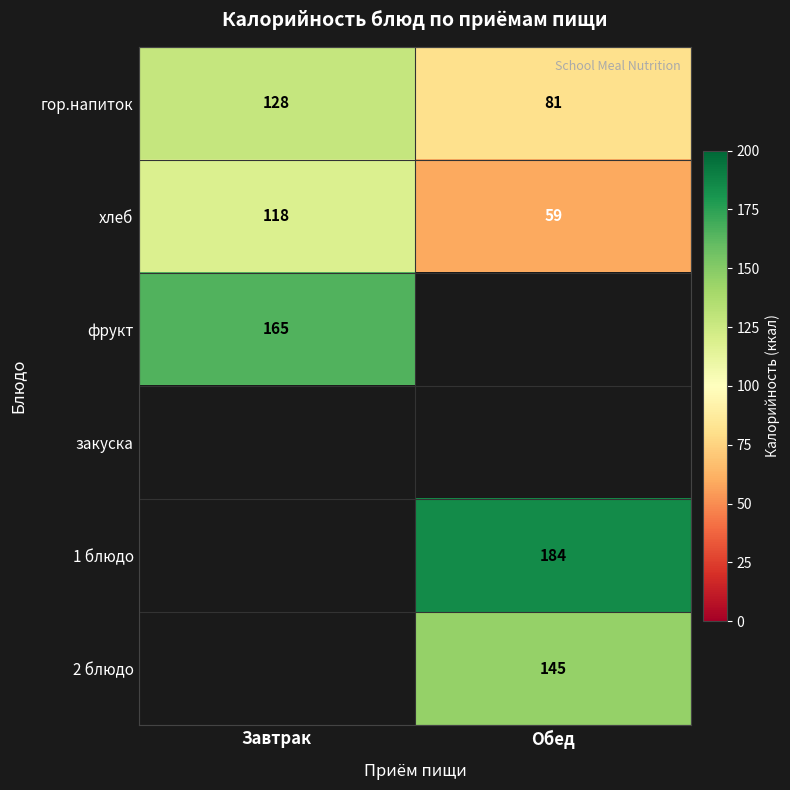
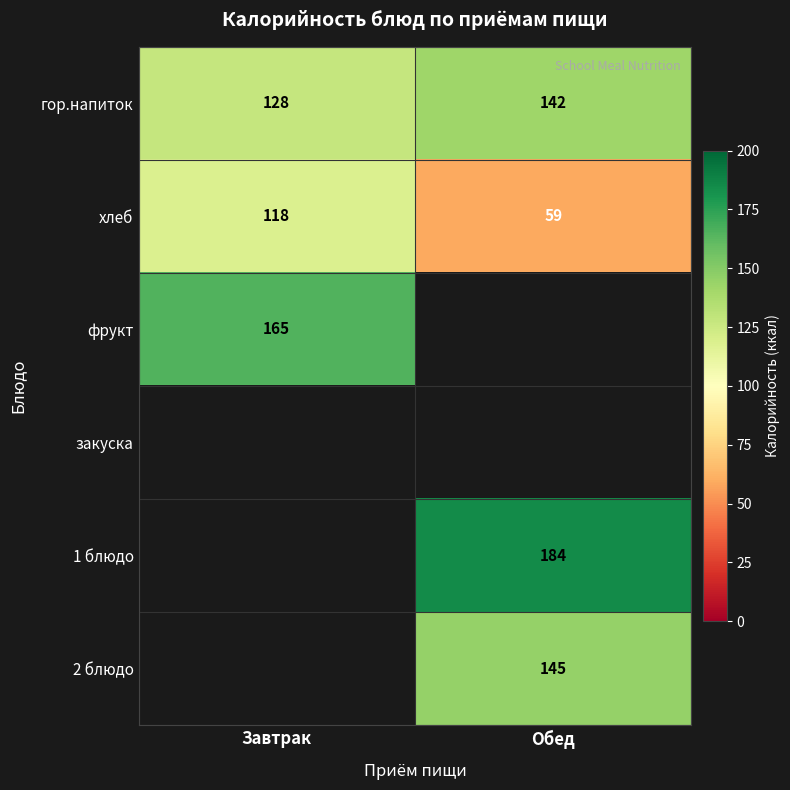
гор.напиток, Обед: 81 -> 142
